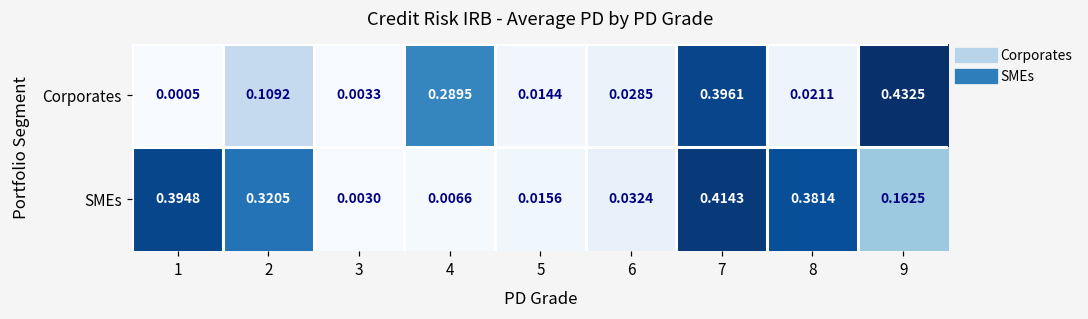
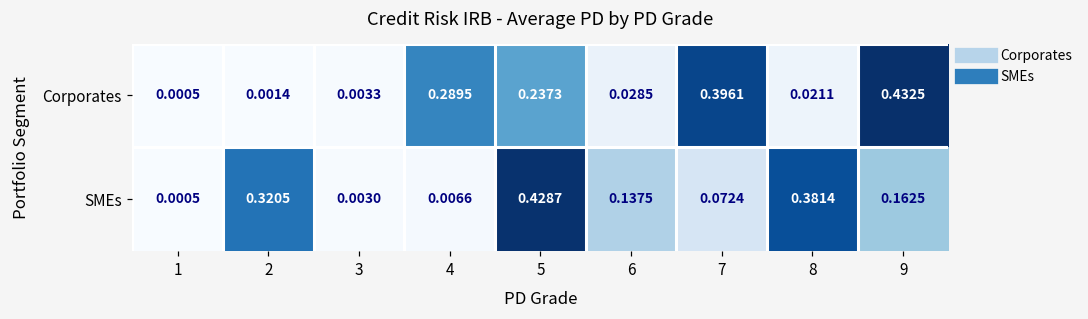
Corporates, 2: 0.1092 -> 0.0014
Corporates, 5: 0.0144 -> 0.2373
SMEs, 1: 0.3948 -> 0.0005
SMEs, 5: 0.0156 -> 0.4287
SMEs, 6: 0.0324 -> 0.1375
SMEs, 7: 0.4143 -> 0.0724
